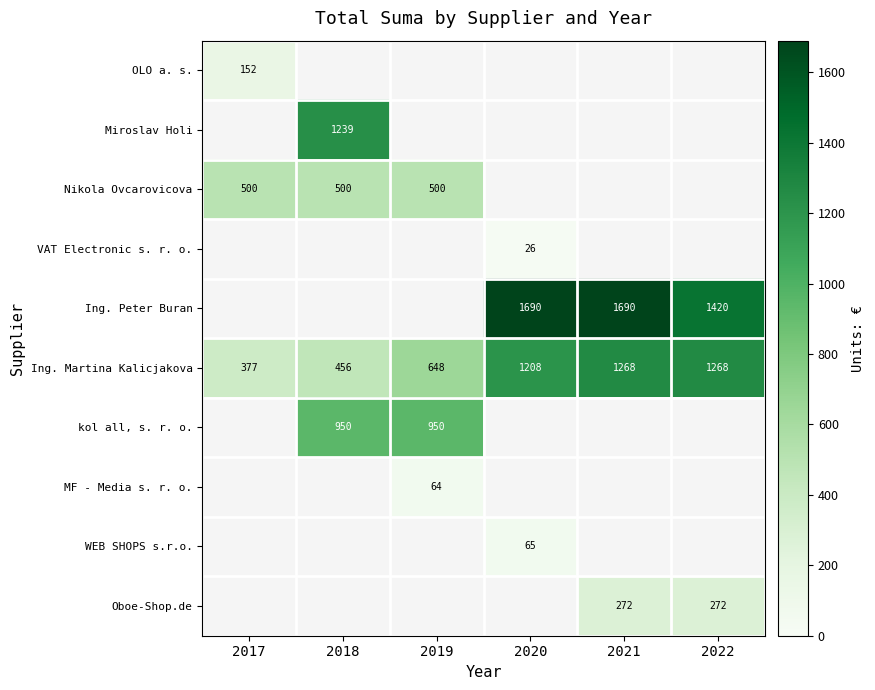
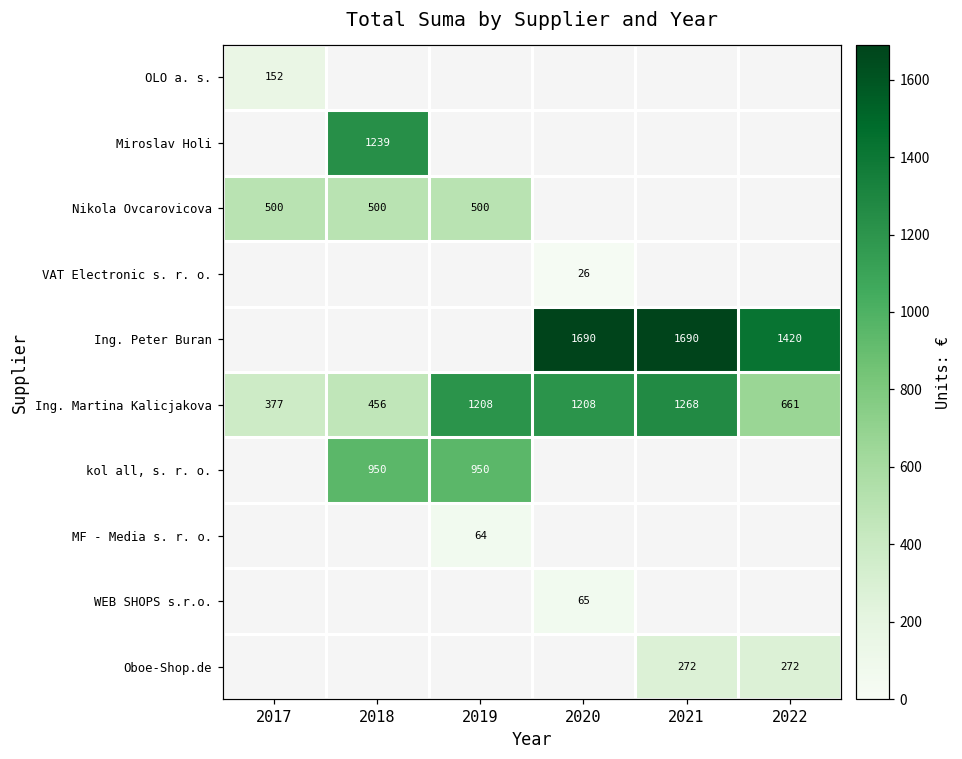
Ing. Martina Kalicjakova, 2019: 648 -> 1208
Ing. Martina Kalicjakova, 2022: 1268 -> 661
